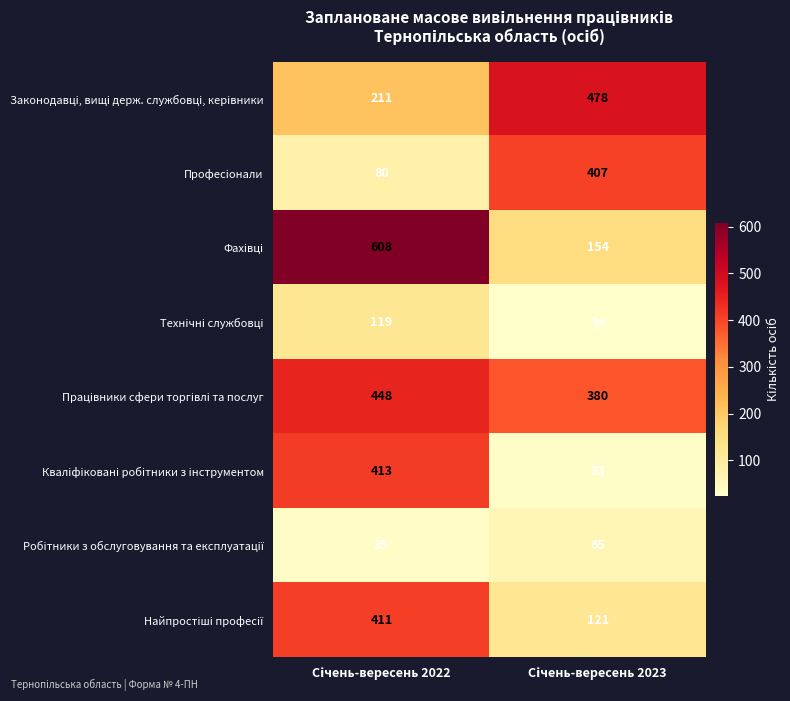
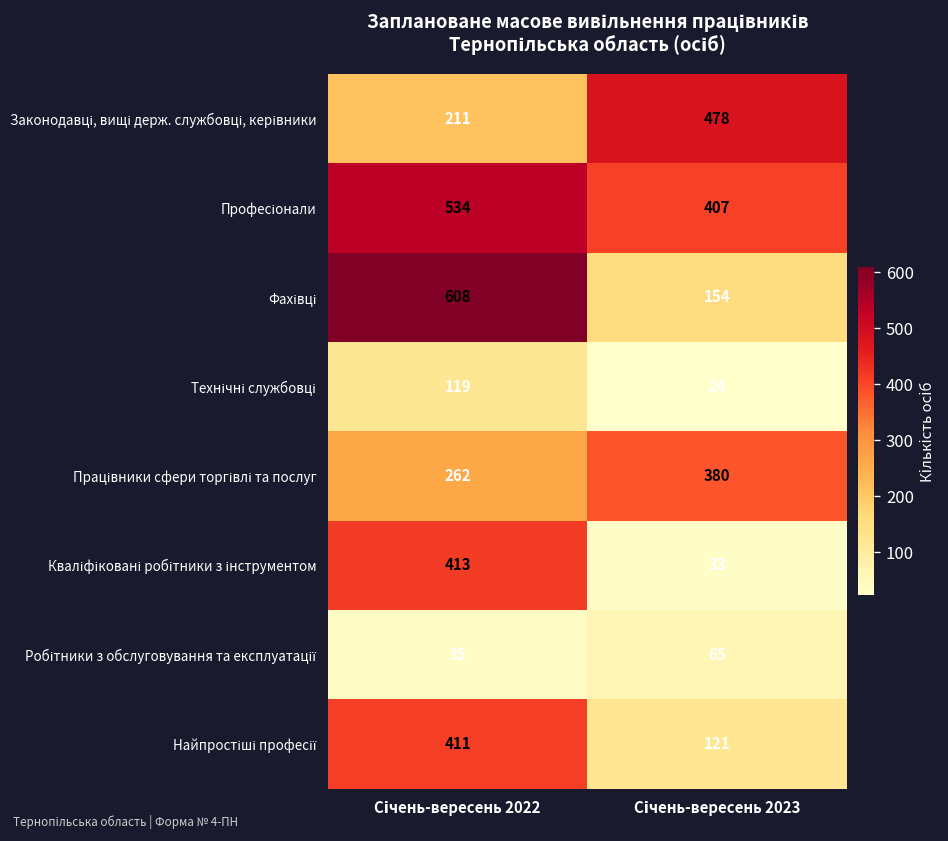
Професіонали, Січень-вересень 2022: 80 -> 534
Працівники сфери торгівлі та послуг, Січень-вересень 2022: 448 -> 262
